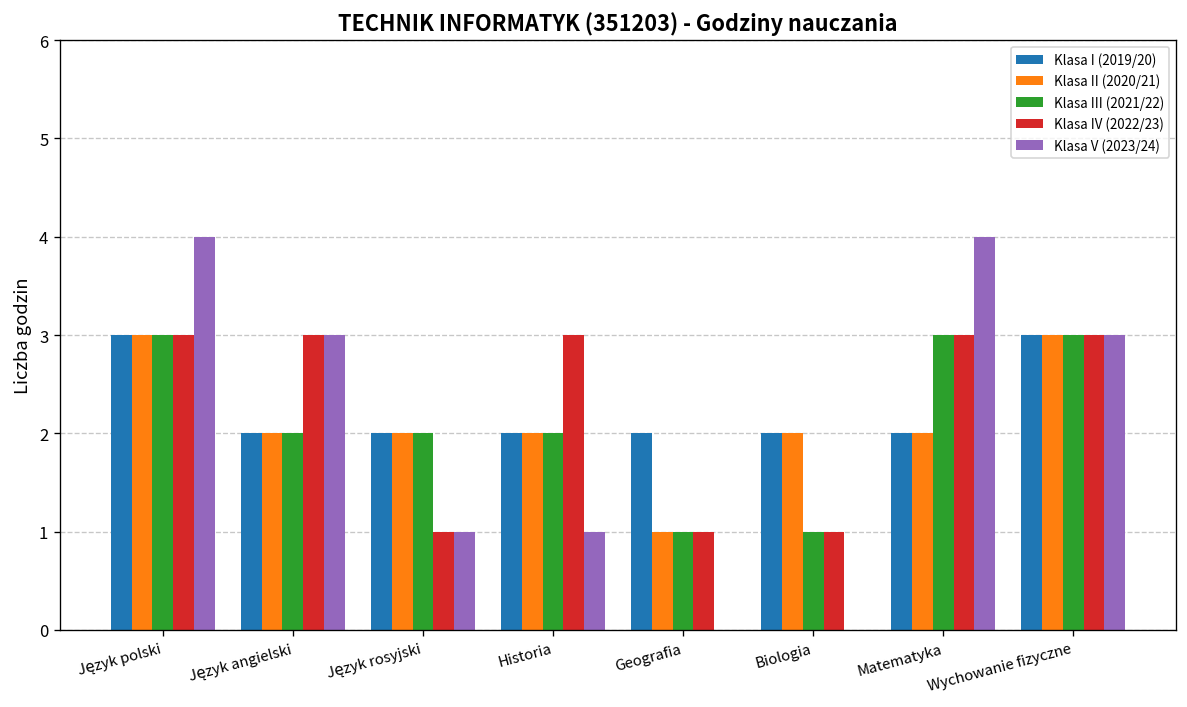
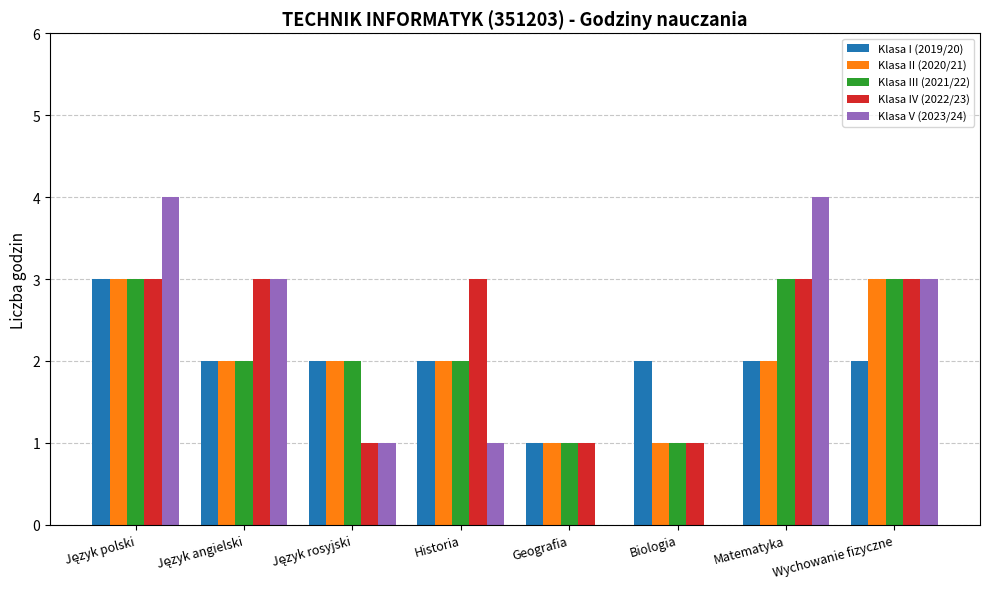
Klasa I (2019/20), Geografia: 2 -> 1
Klasa II (2020/21), Biologia: 2 -> 1
Klasa I (2019/20), Wychowanie fizyczne: 3 -> 2
